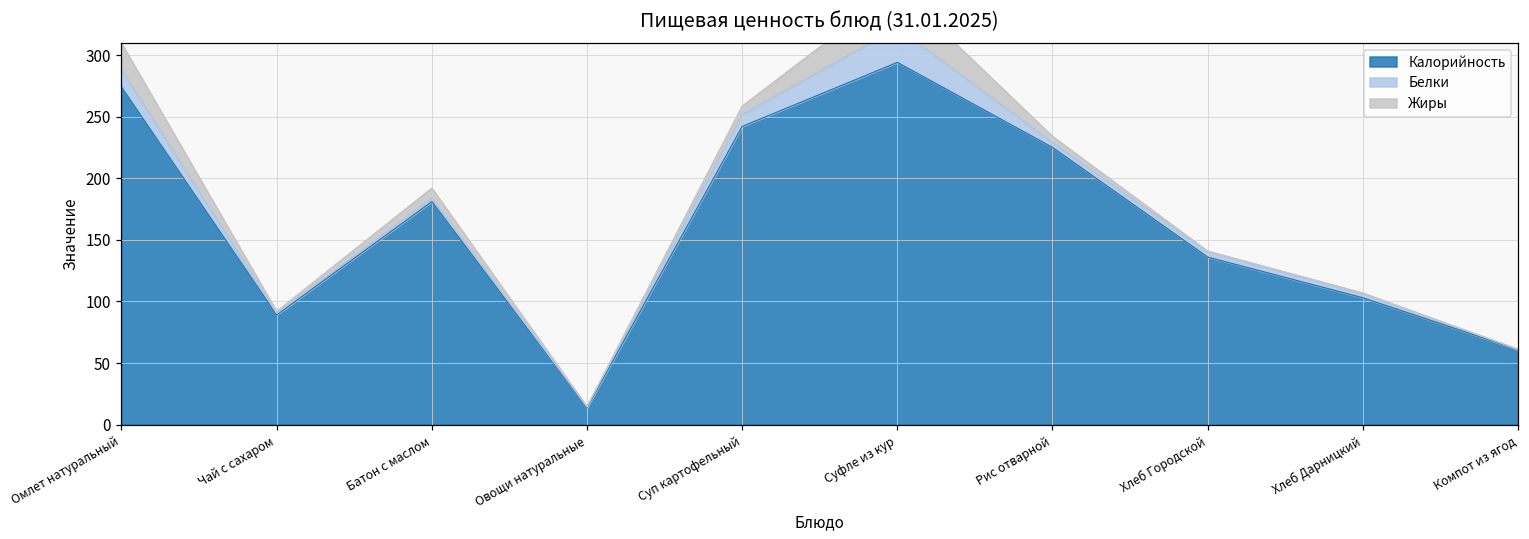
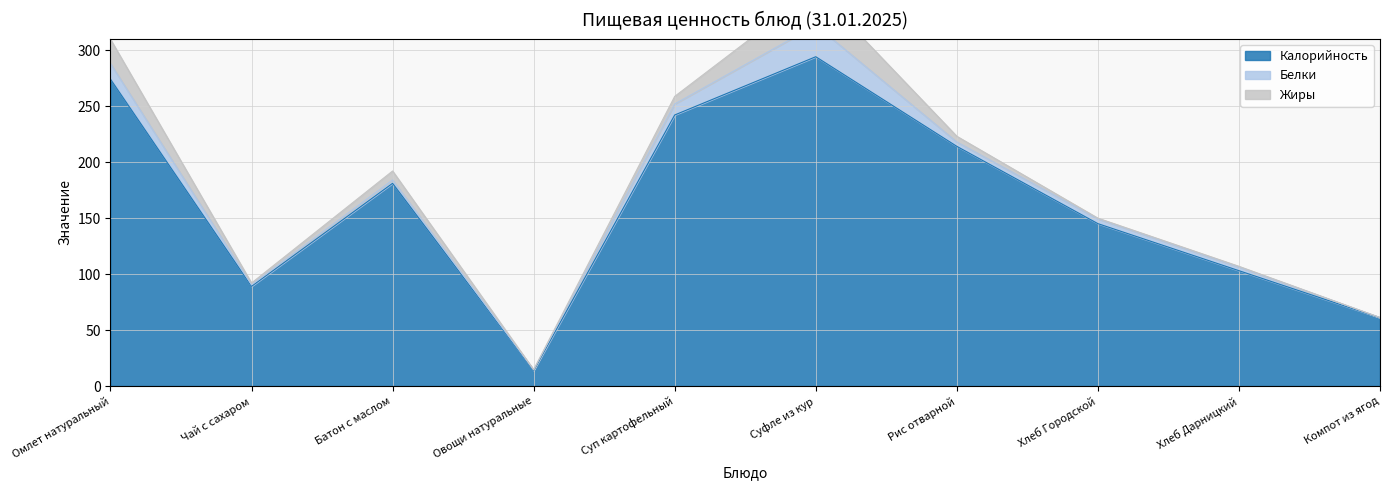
Калорийность, Рис отварной: 225 -> 214
Калорийность, Хлеб Городской: 136 -> 145
